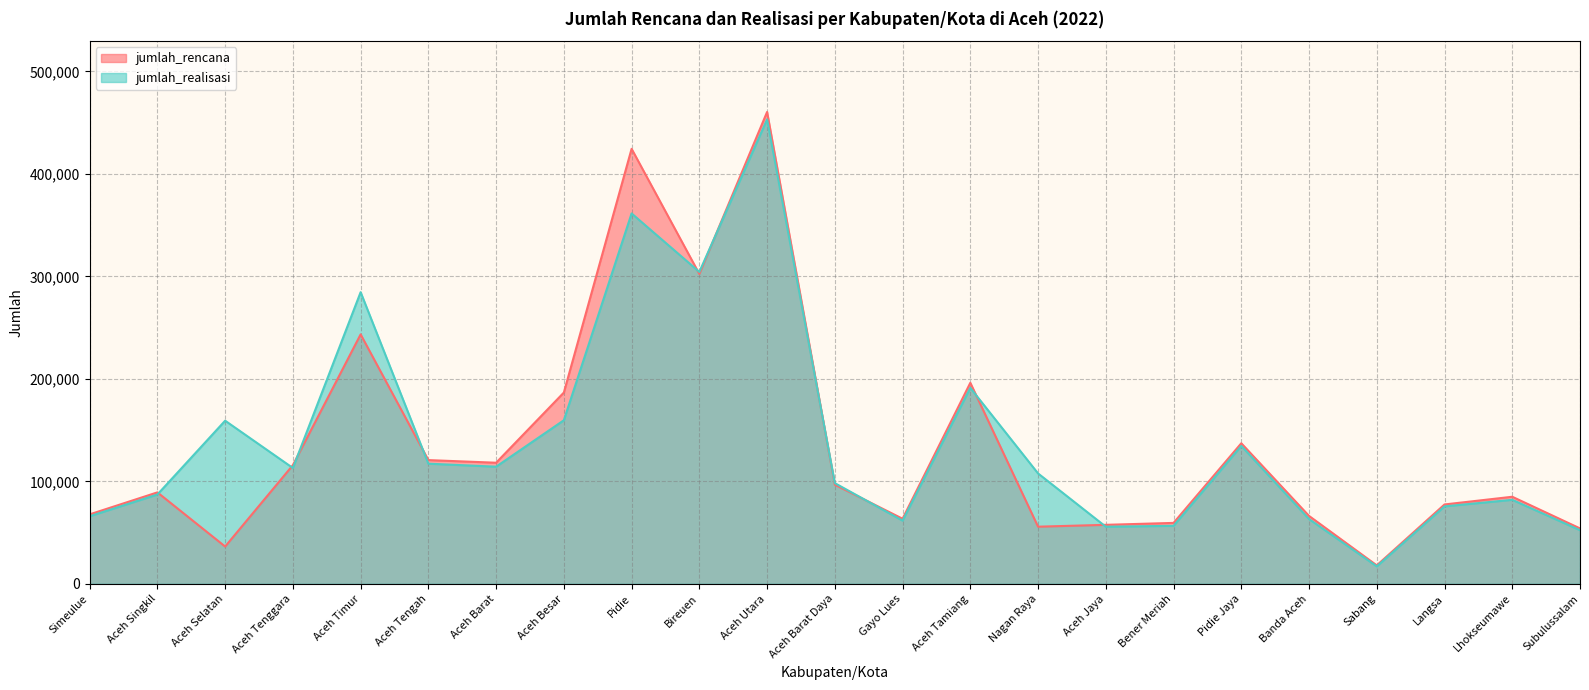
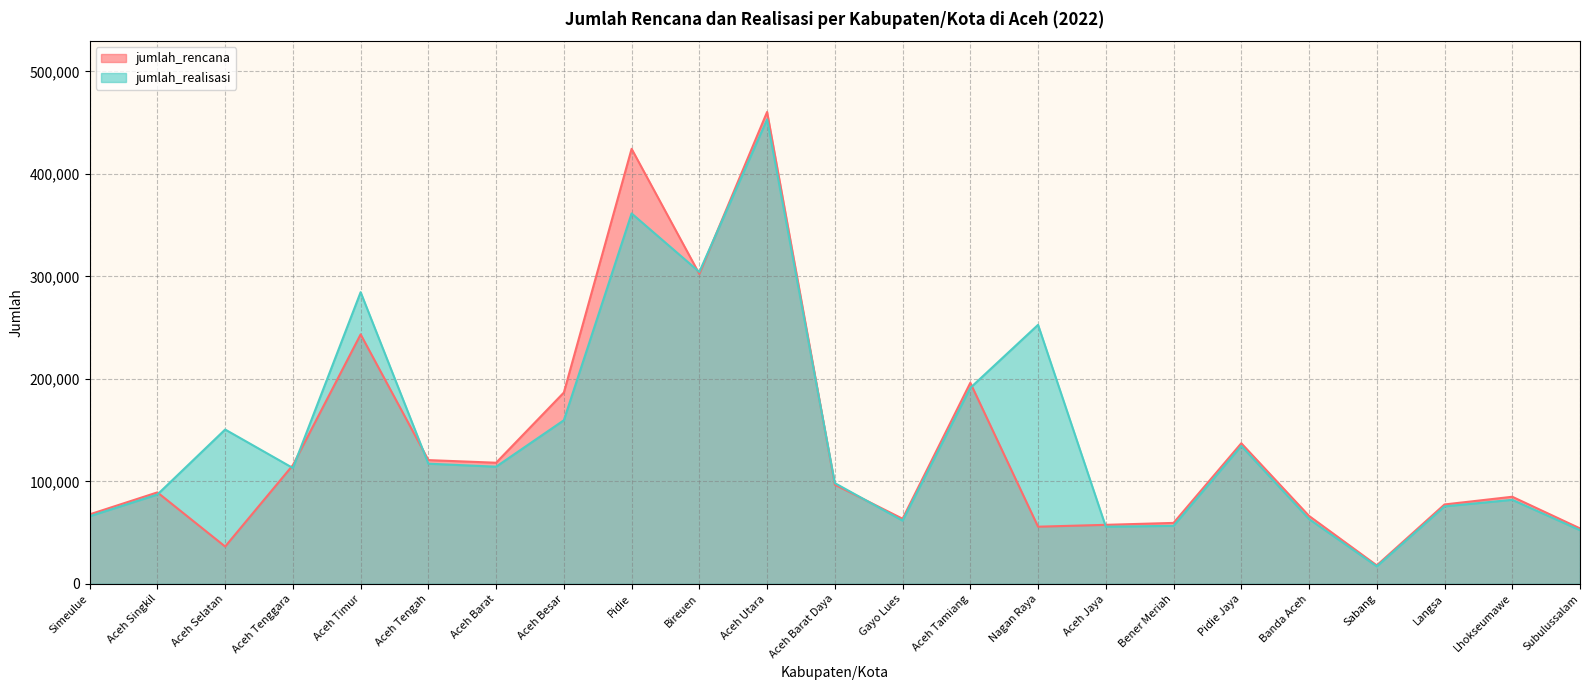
jumlah_realisasi, Aceh Selatan: 159,000 -> 151,000
jumlah_realisasi, Nagan Raya: 108,000 -> 253,000
